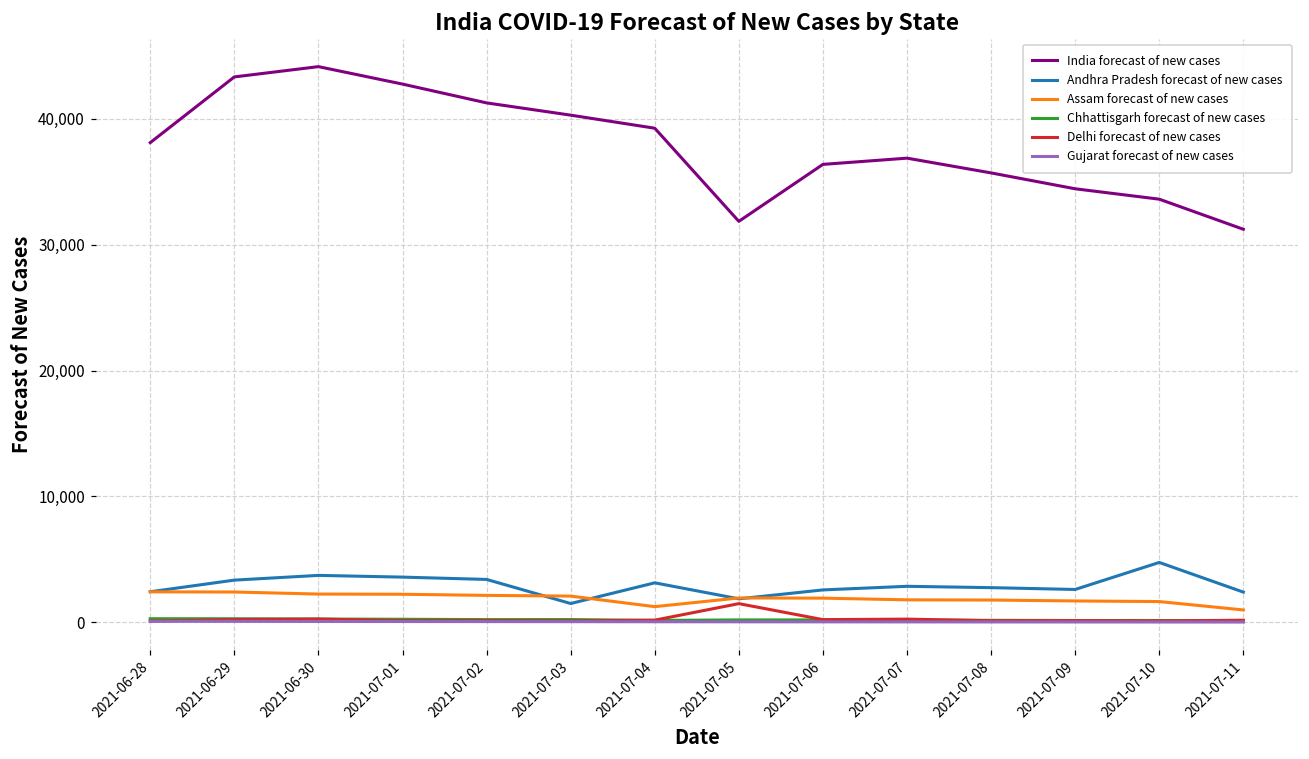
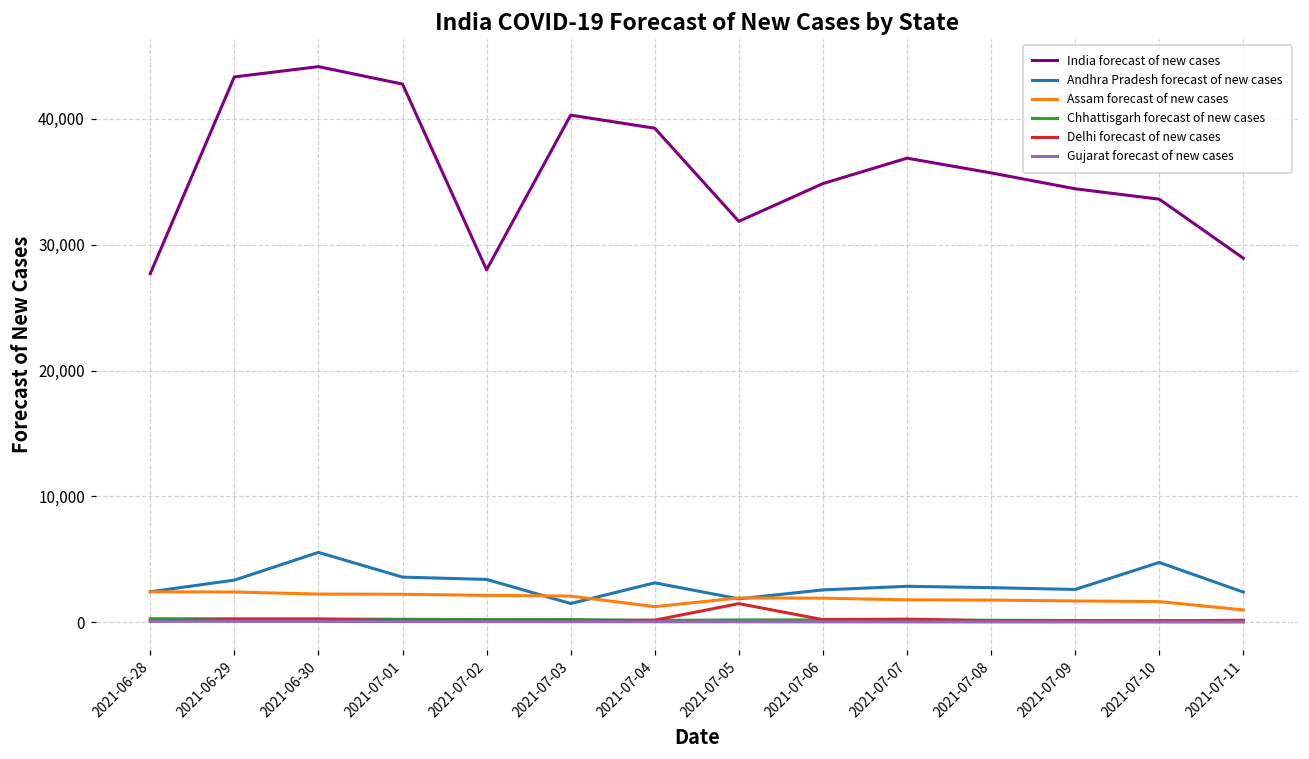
India forecast of new cases, 2021-06-28: 38,100 -> 27,700
Andhra Pradesh forecast of new cases, 2021-06-30: 3,700 -> 5,600
India forecast of new cases, 2021-07-02: 41,300 -> 28,000
India forecast of new cases, 2021-07-06: 36,400 -> 34,800
India forecast of new cases, 2021-07-11: 31,200 -> 28,900
